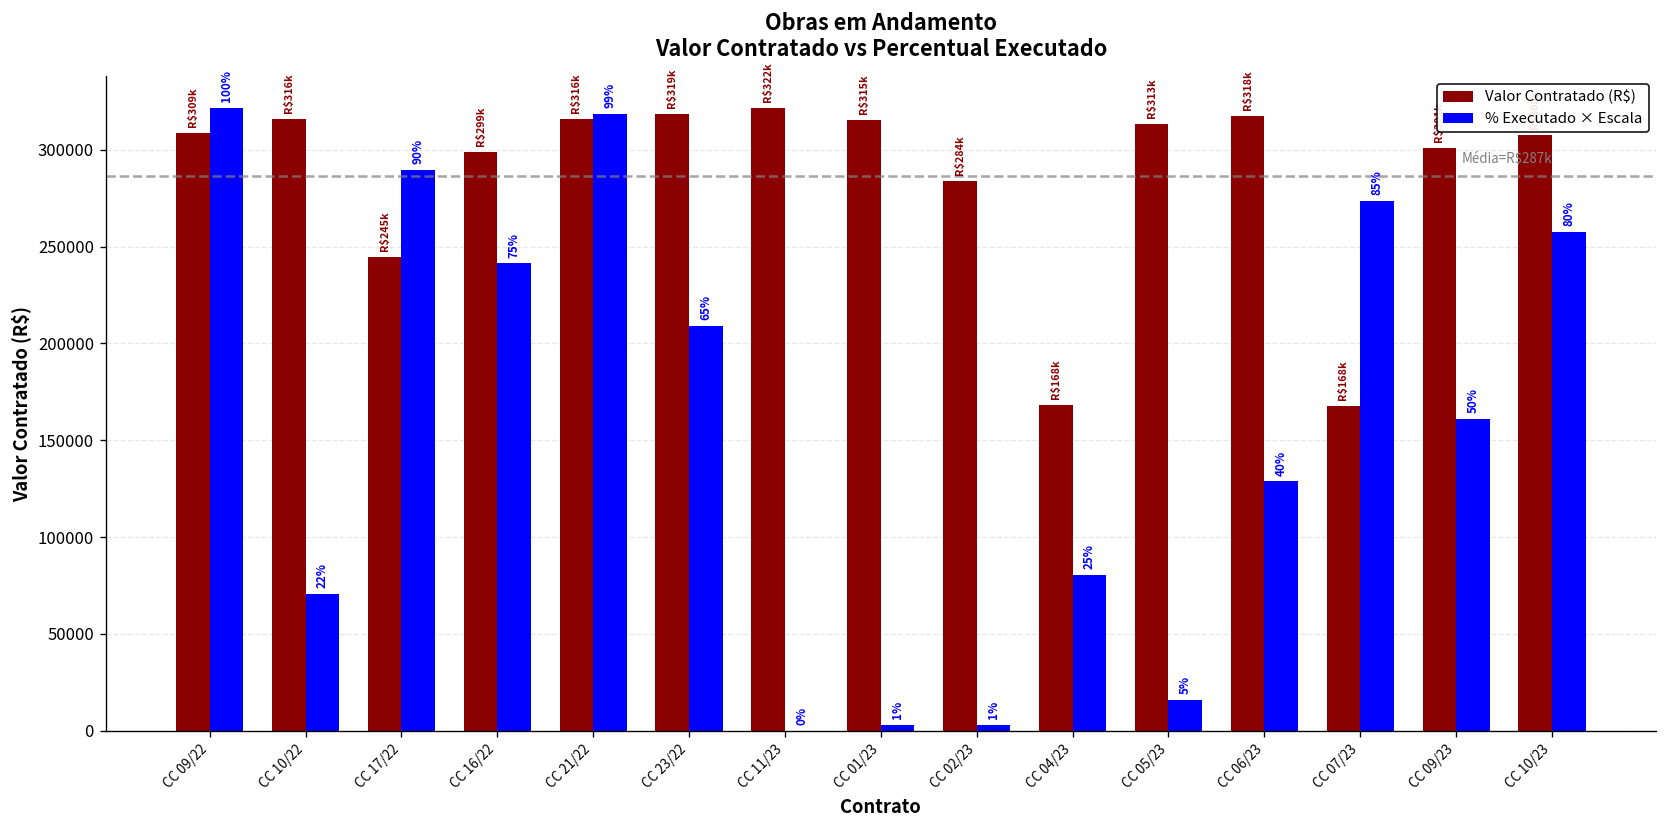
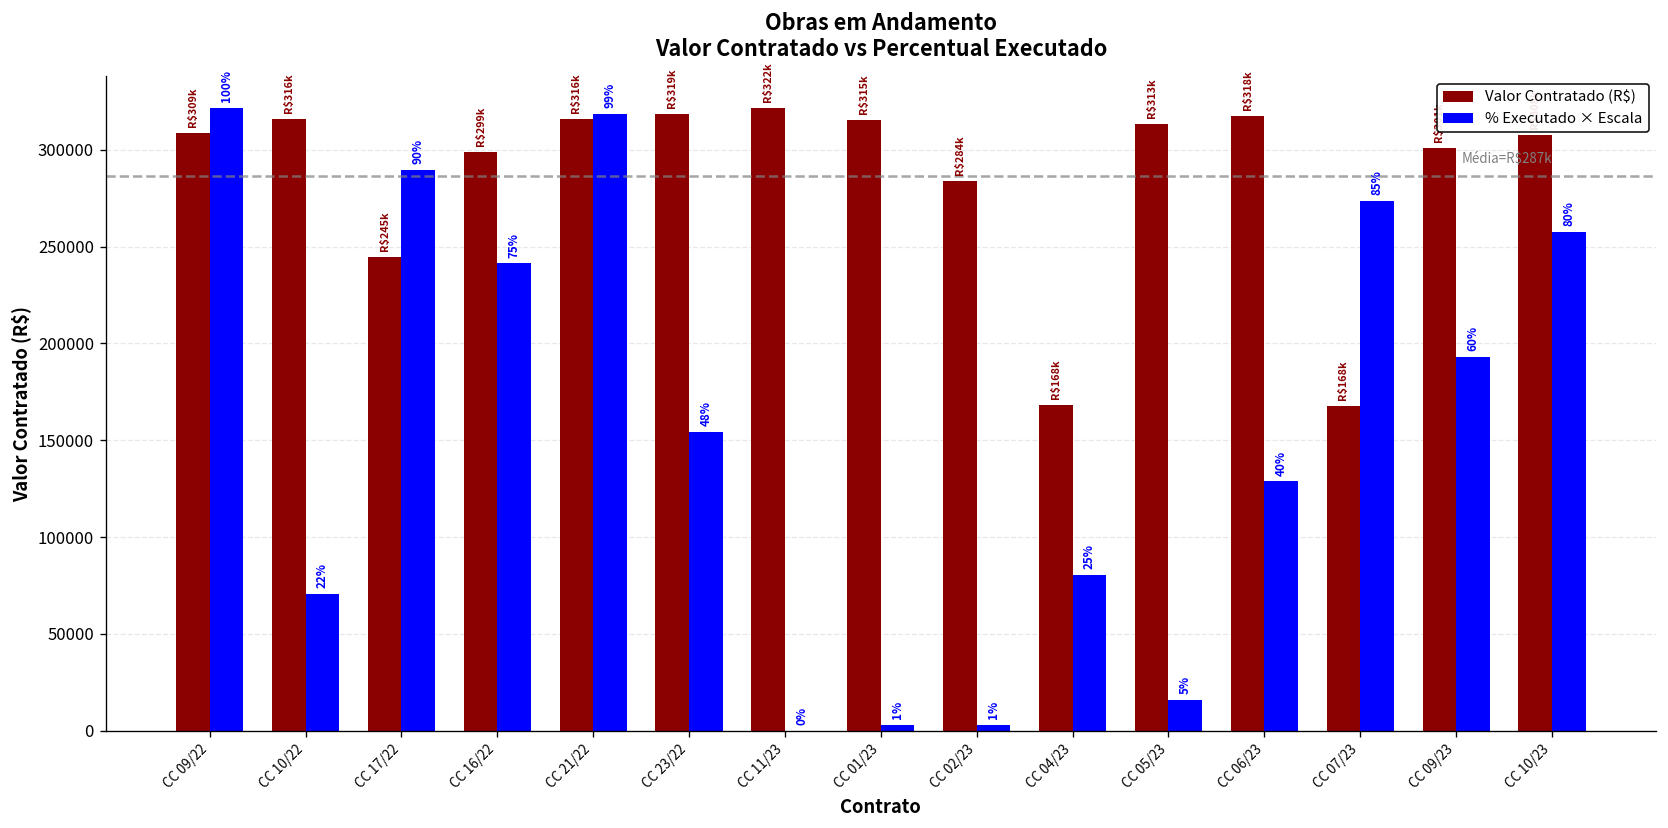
% Executado × Escala, CC 23/22: 65% -> 48%
% Executado × Escala, CC 09/23: 50% -> 60%
